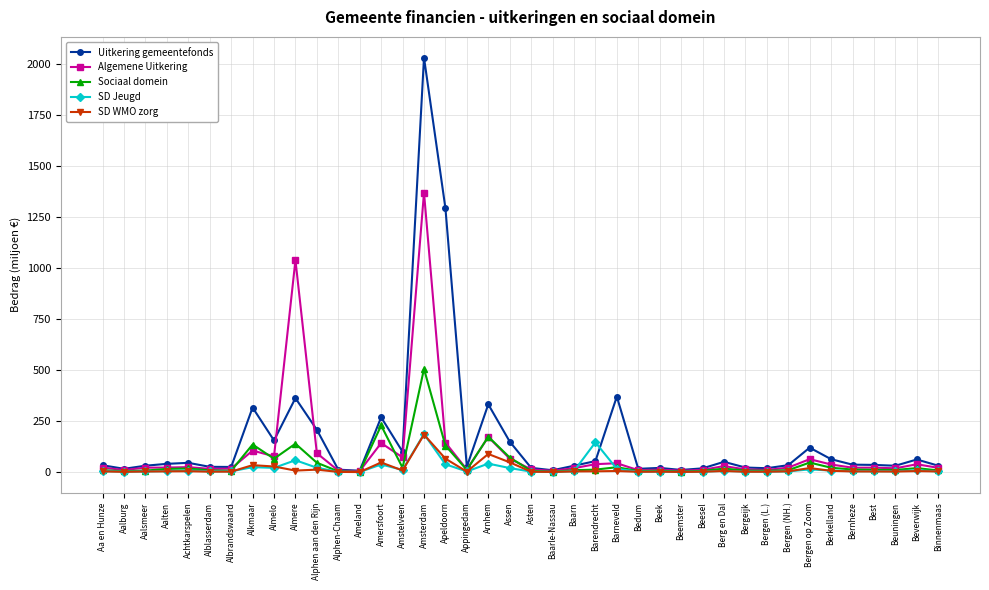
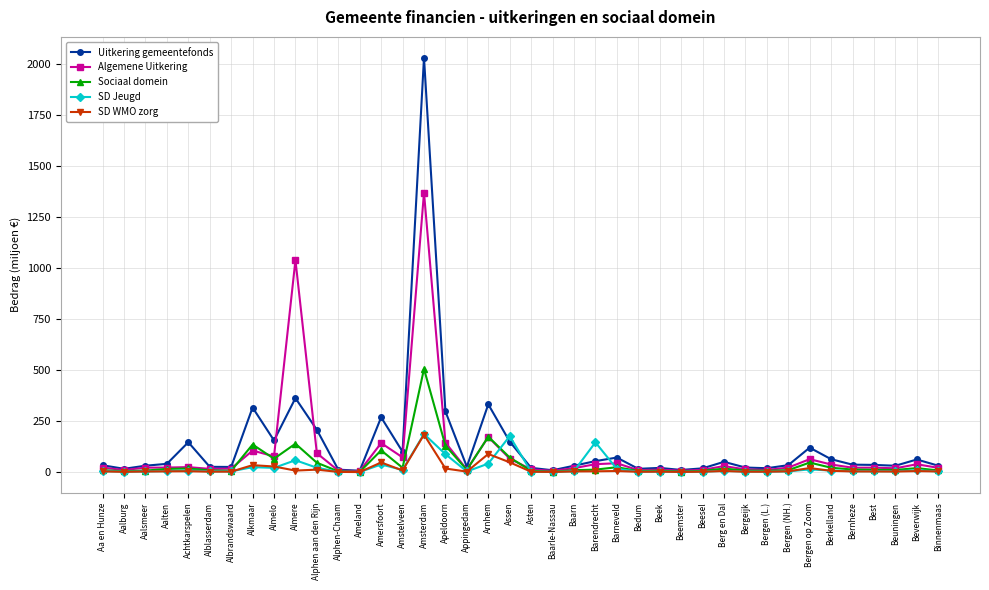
Uitkering gemeentefonds, Achtkarspelen: 50 -> 150
Sociaal domein, Amersfoort: 230 -> 110
Uitkering gemeentefonds, Apeldoorn: 1290 -> 300
SD Jeugd, Apeldoorn: 40 -> 90
SD WMO zorg, Apeldoorn: 70 -> 20
SD Jeugd, Assen: 20 -> 180
Uitkering gemeentefonds, Barneveld: 370 -> 70
